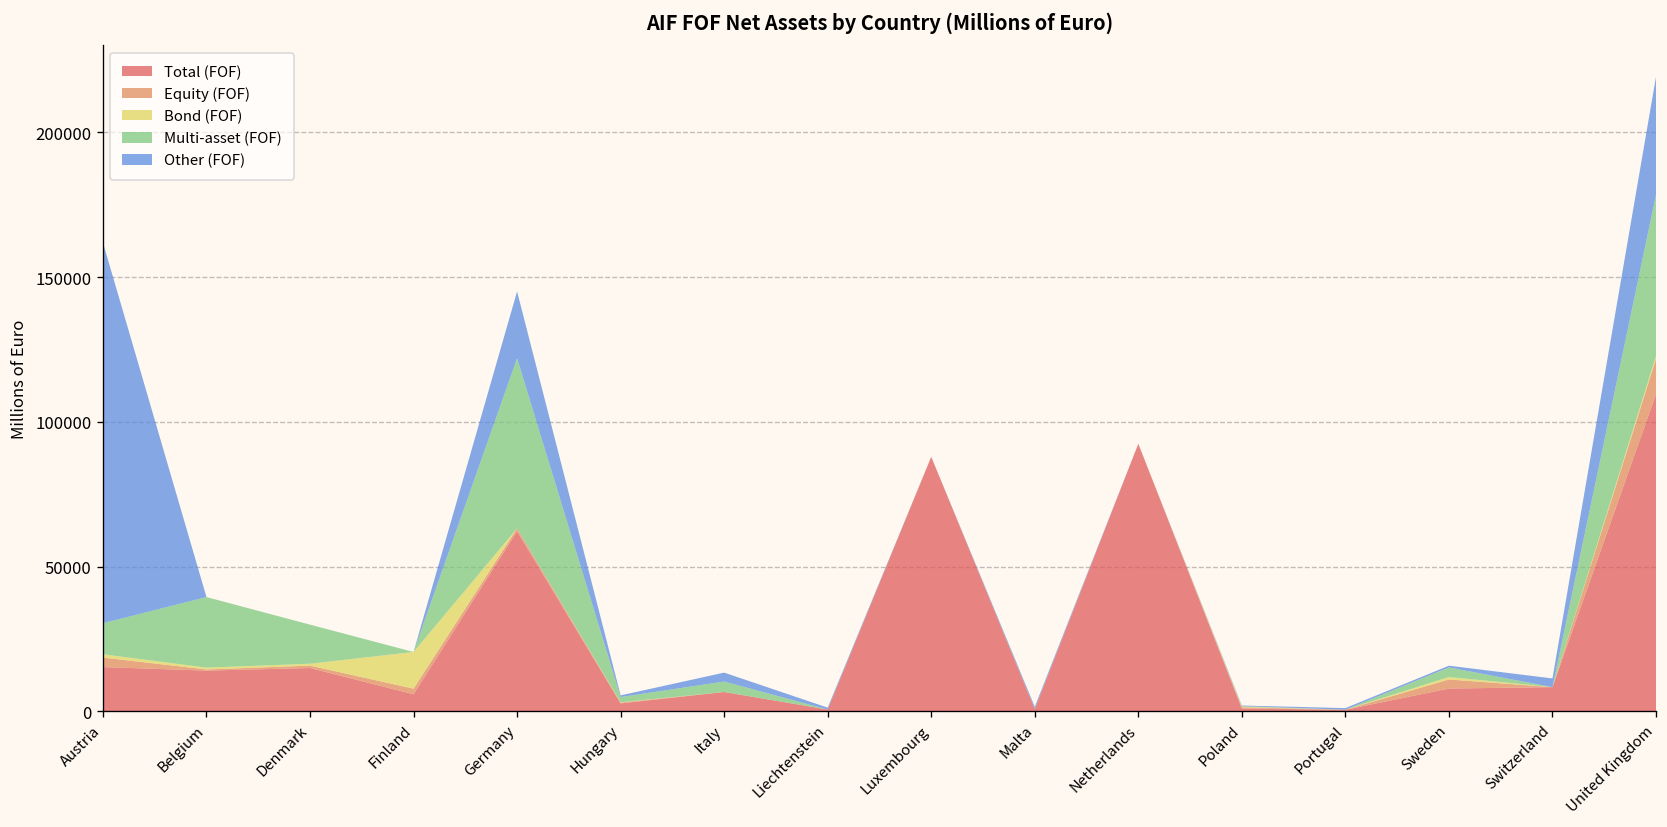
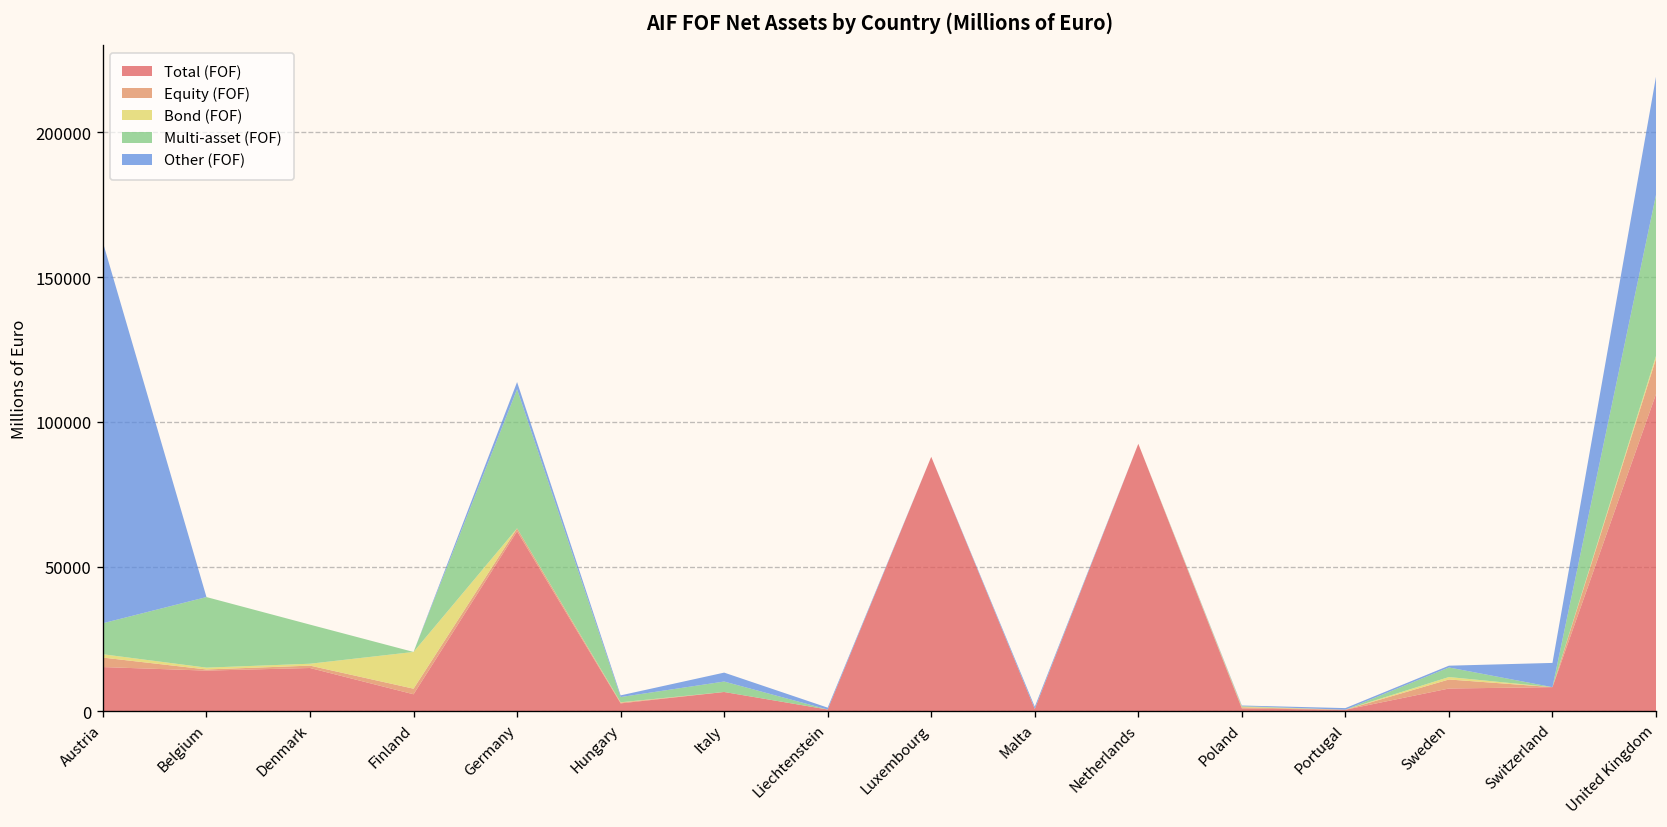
Multi-asset (FOF), Germany: 59000 -> 48000
Other (FOF), Germany: 23000 -> 2000
Other (FOF), Switzerland: 3000 -> 8000
